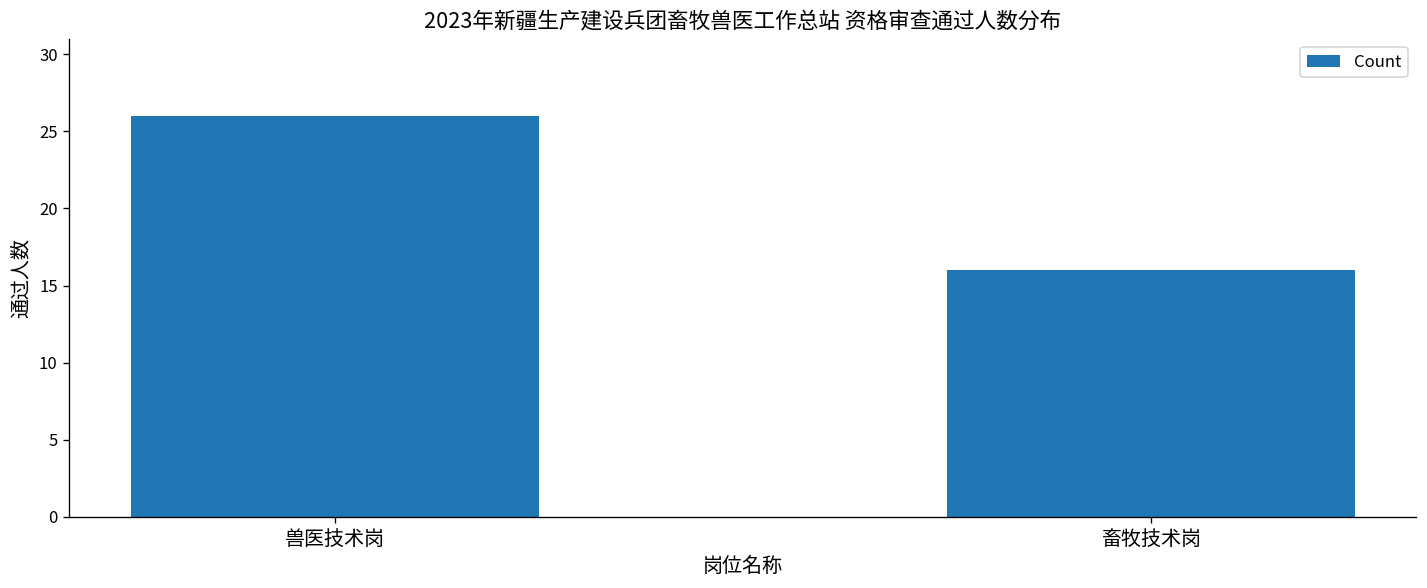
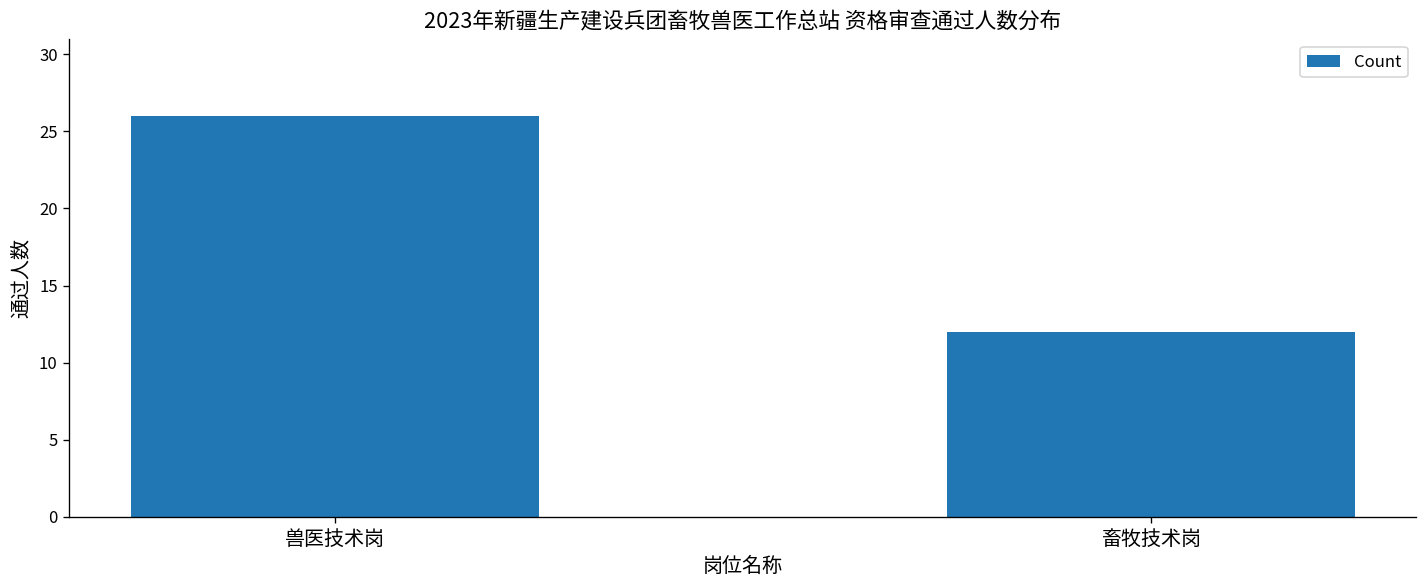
畜牧技术岗: 16 -> 12
